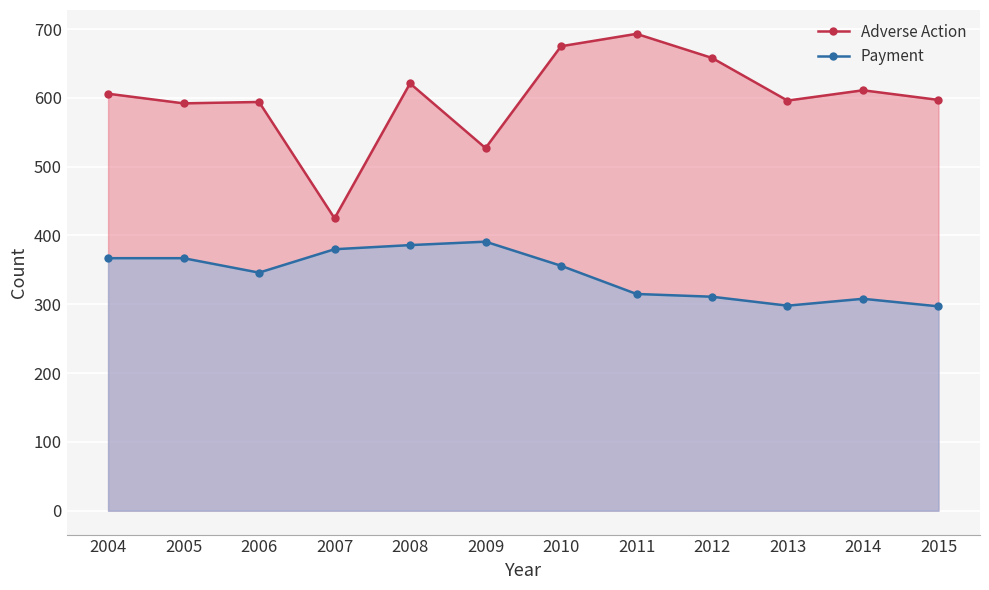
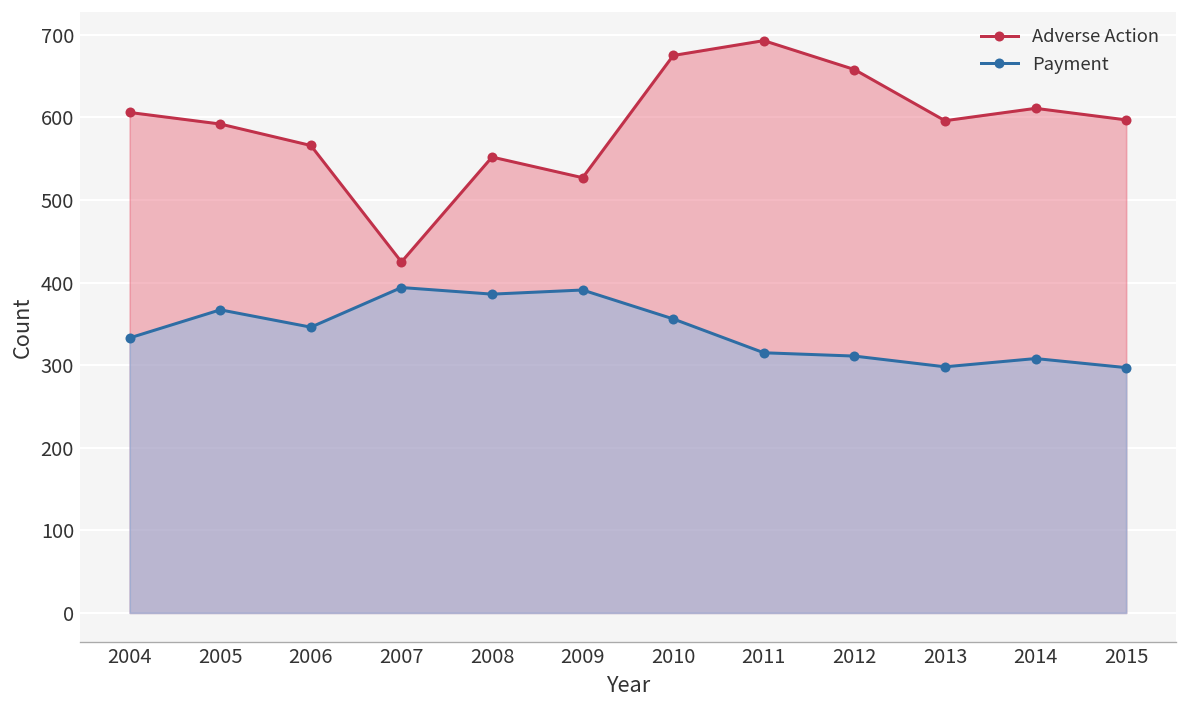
Payment, 2004: 370 -> 330
Adverse Action, 2006: 590 -> 570
Payment, 2007: 380 -> 390
Adverse Action, 2008: 620 -> 550
